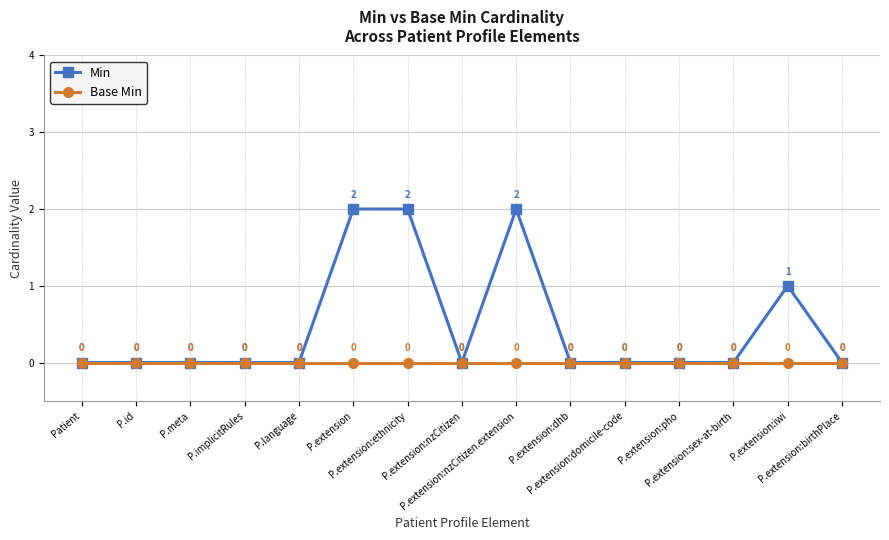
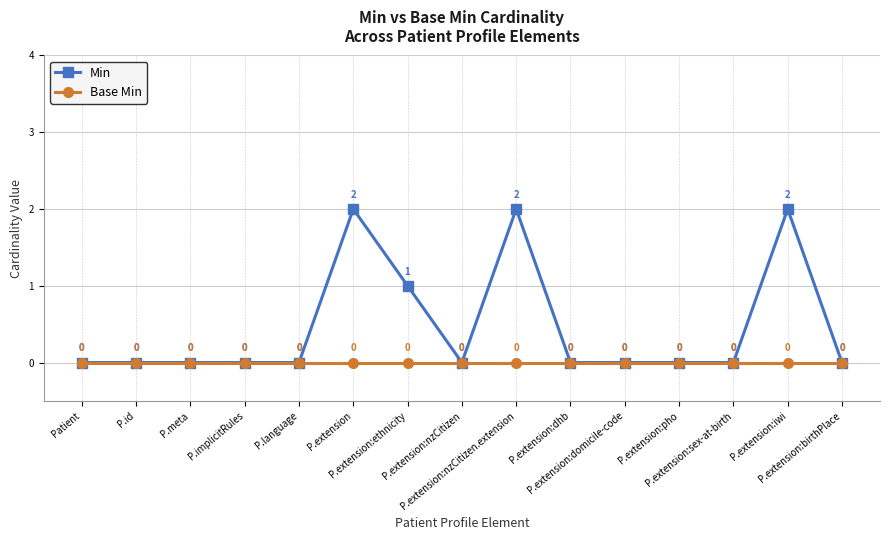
Min, P.extension:ethnicity: 2 -> 1
Min, P.extension:iwi: 1 -> 2
